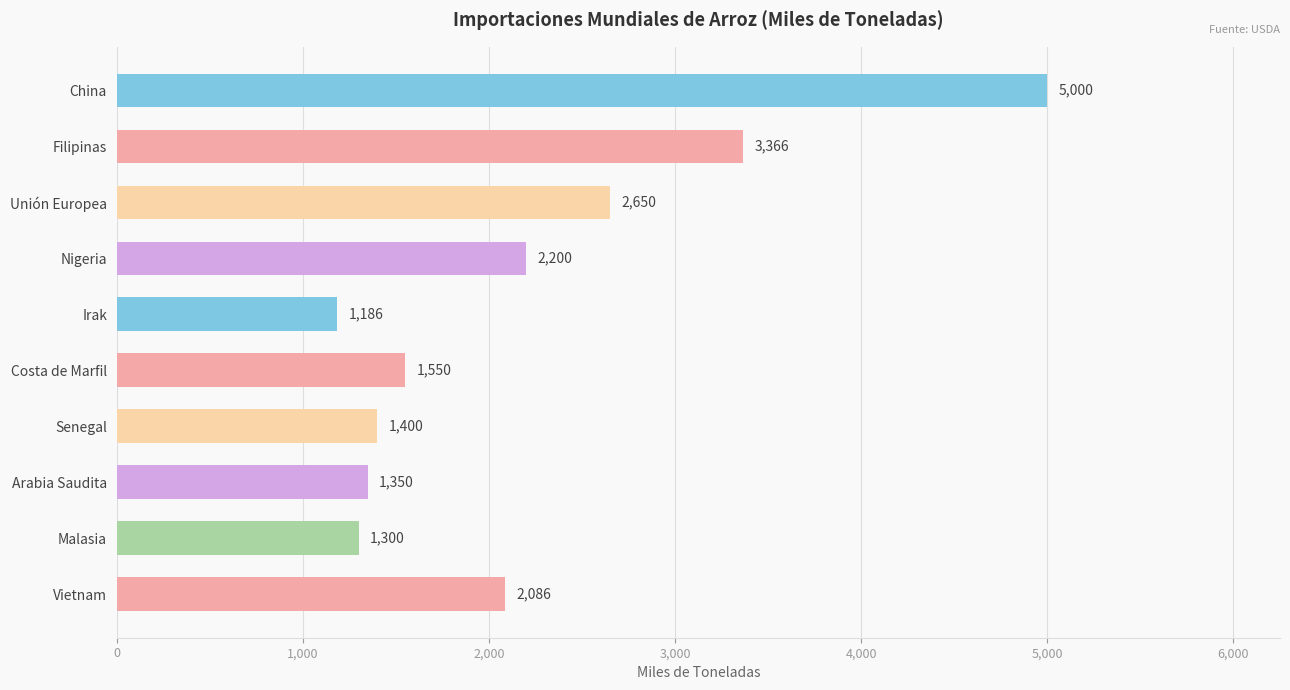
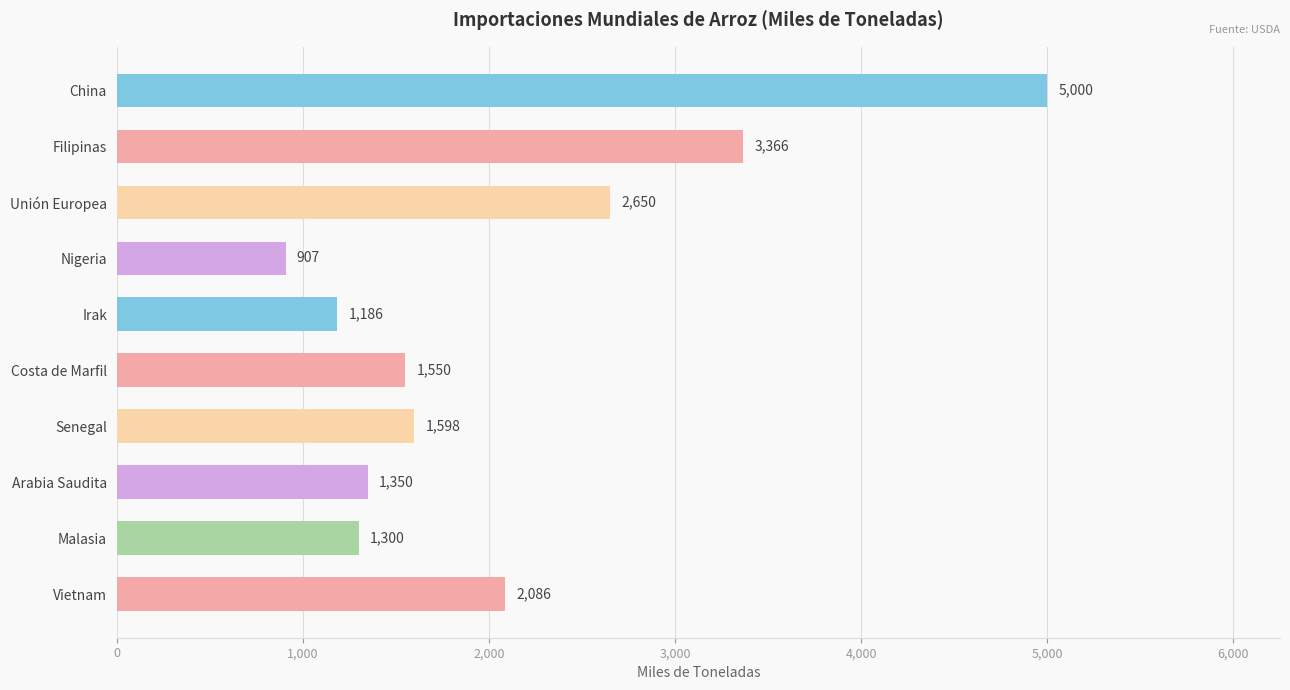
Nigeria: 2,200 -> 907
Senegal: 1,400 -> 1,598
